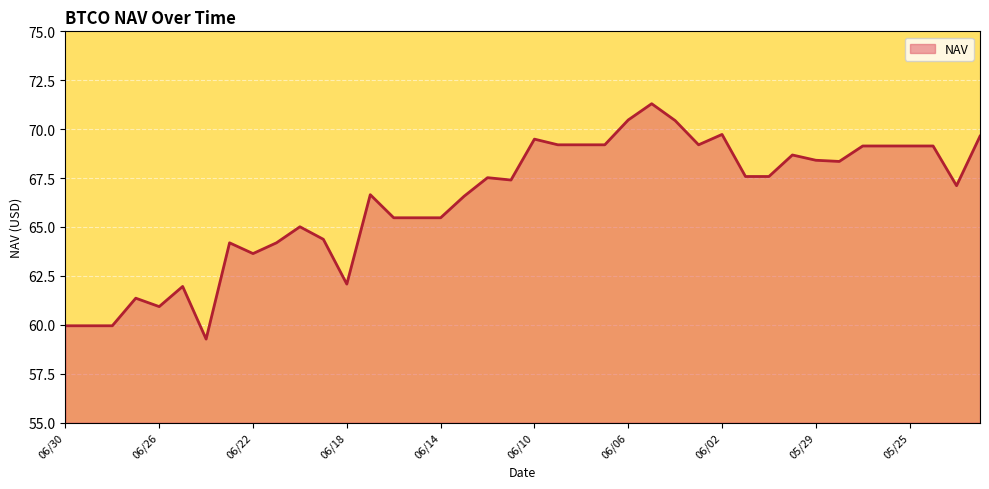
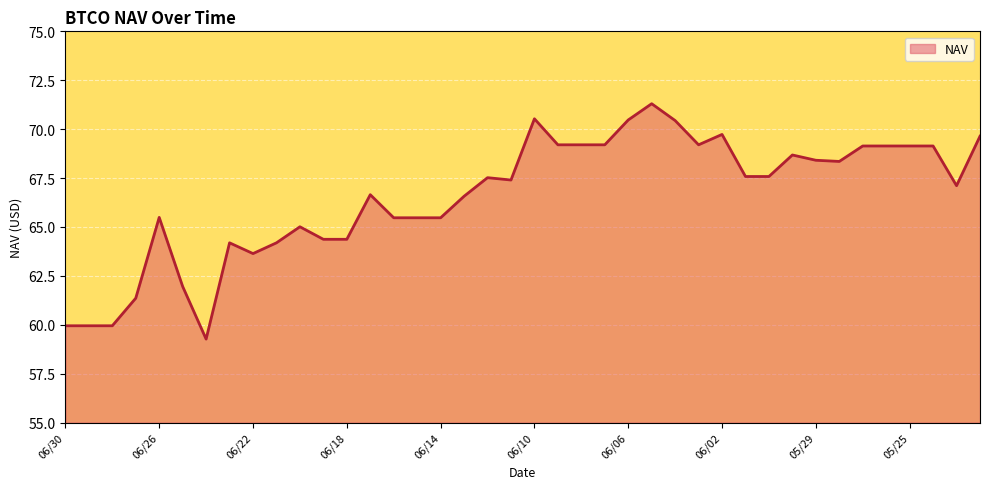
06/26: 60.9 -> 65.5
06/18: 62.1 -> 64.4
06/10: 69.5 -> 70.5
